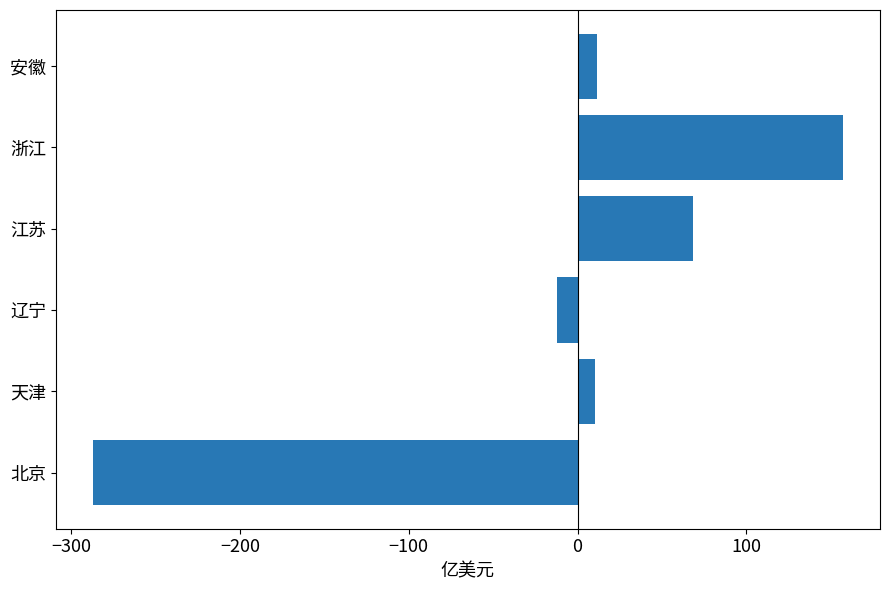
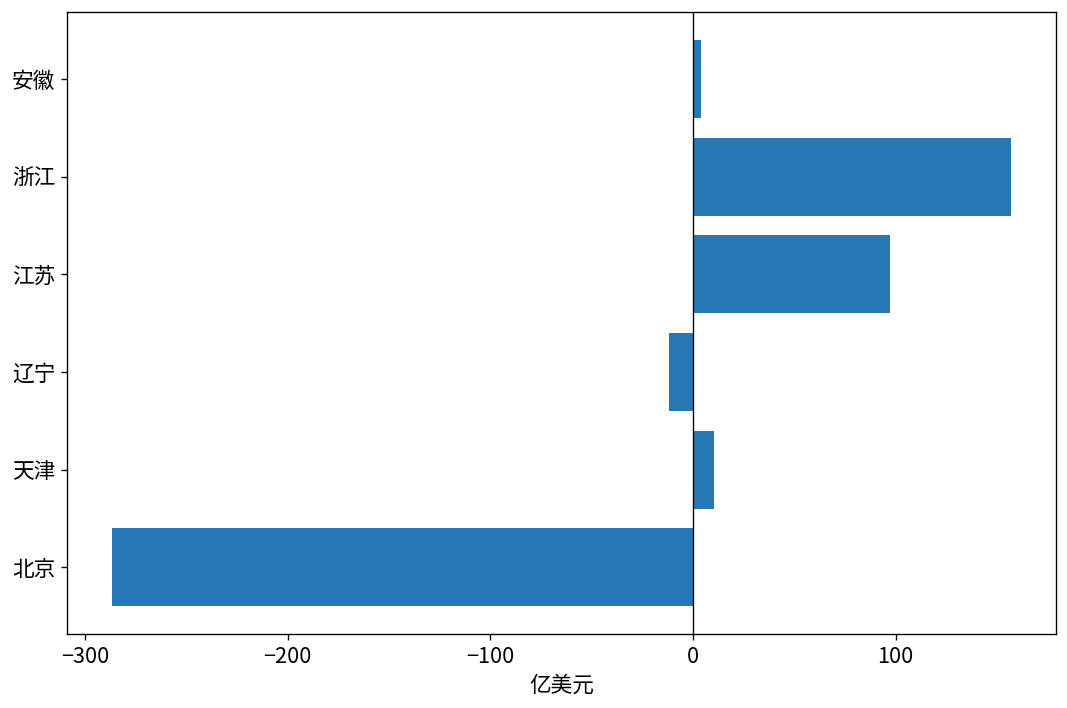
安徽: 12 -> 4
江苏: 68 -> 97
